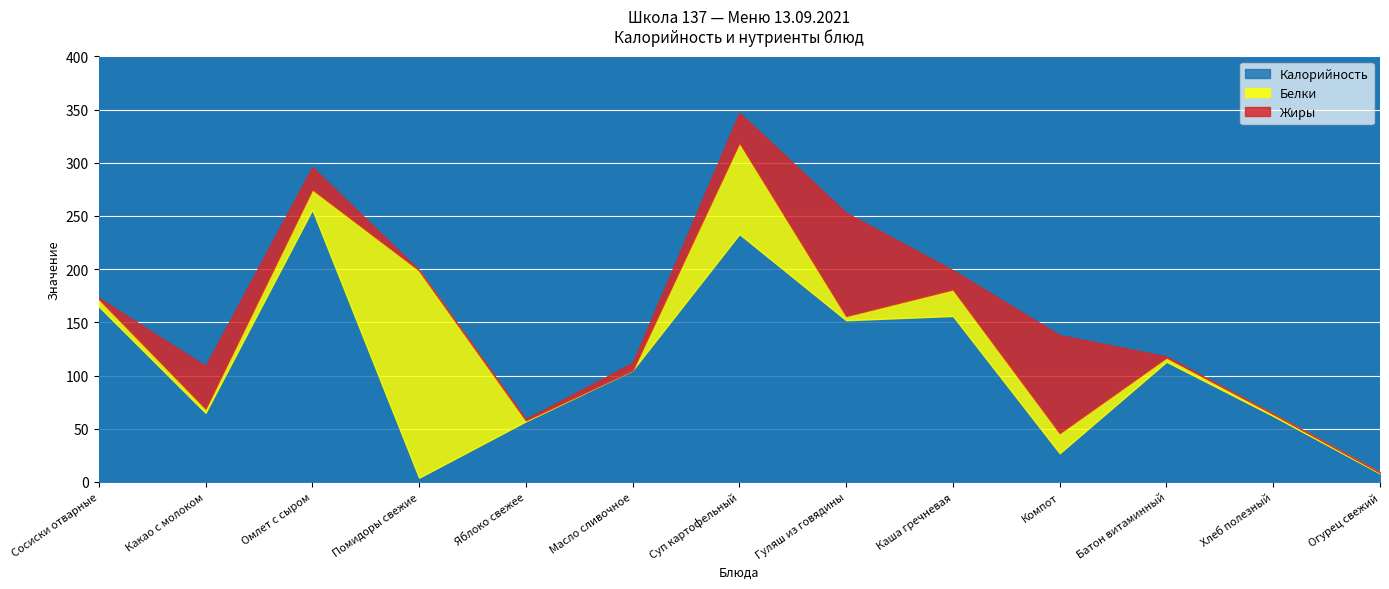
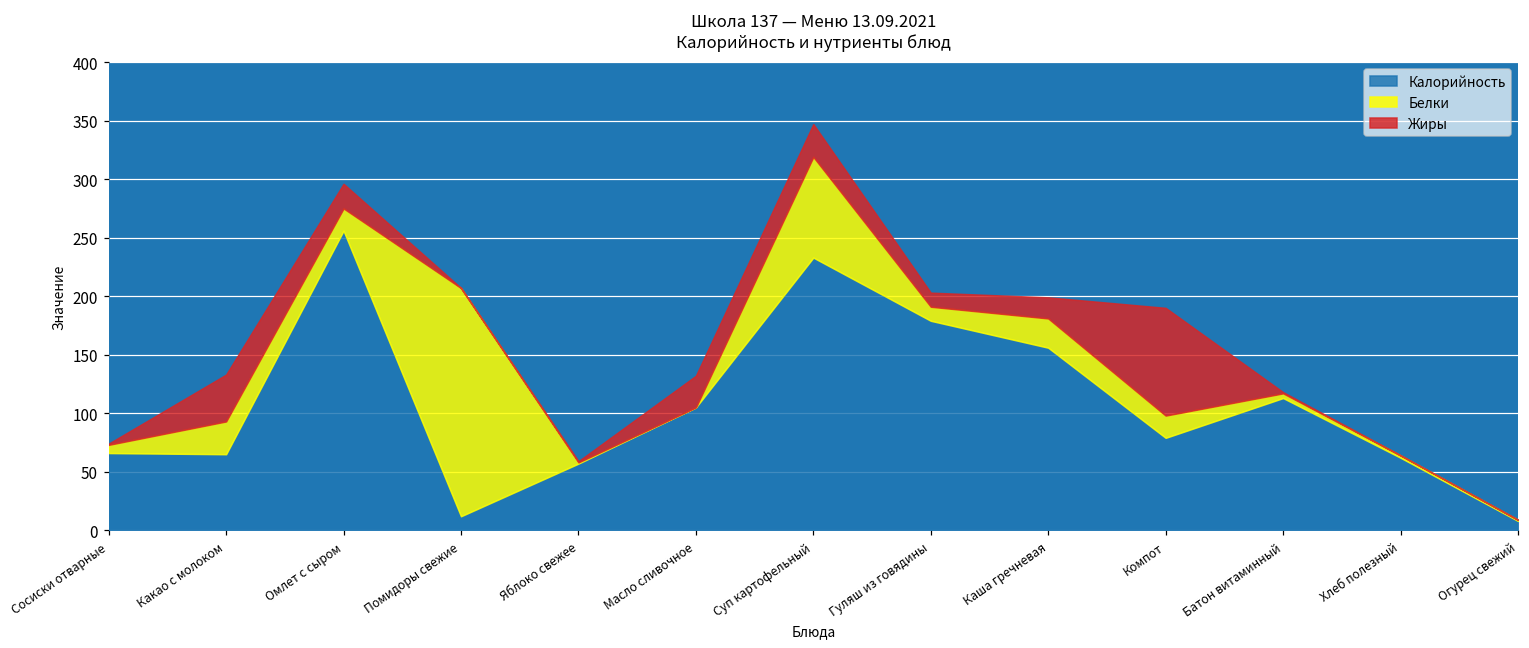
Калорийность, Сосиски отварные: 165 -> 66
Белки, Какао с молоком: 4 -> 28
Калорийность, Помидоры свежие: 4 -> 12
Жиры, Масло сливочное: 7 -> 27
Калорийность, Гуляш из говядины: 152 -> 179
Белки, Гуляш из говядины: 4 -> 12
Жиры, Гуляш из говядины: 97 -> 12
Калорийность, Компот: 27 -> 79
